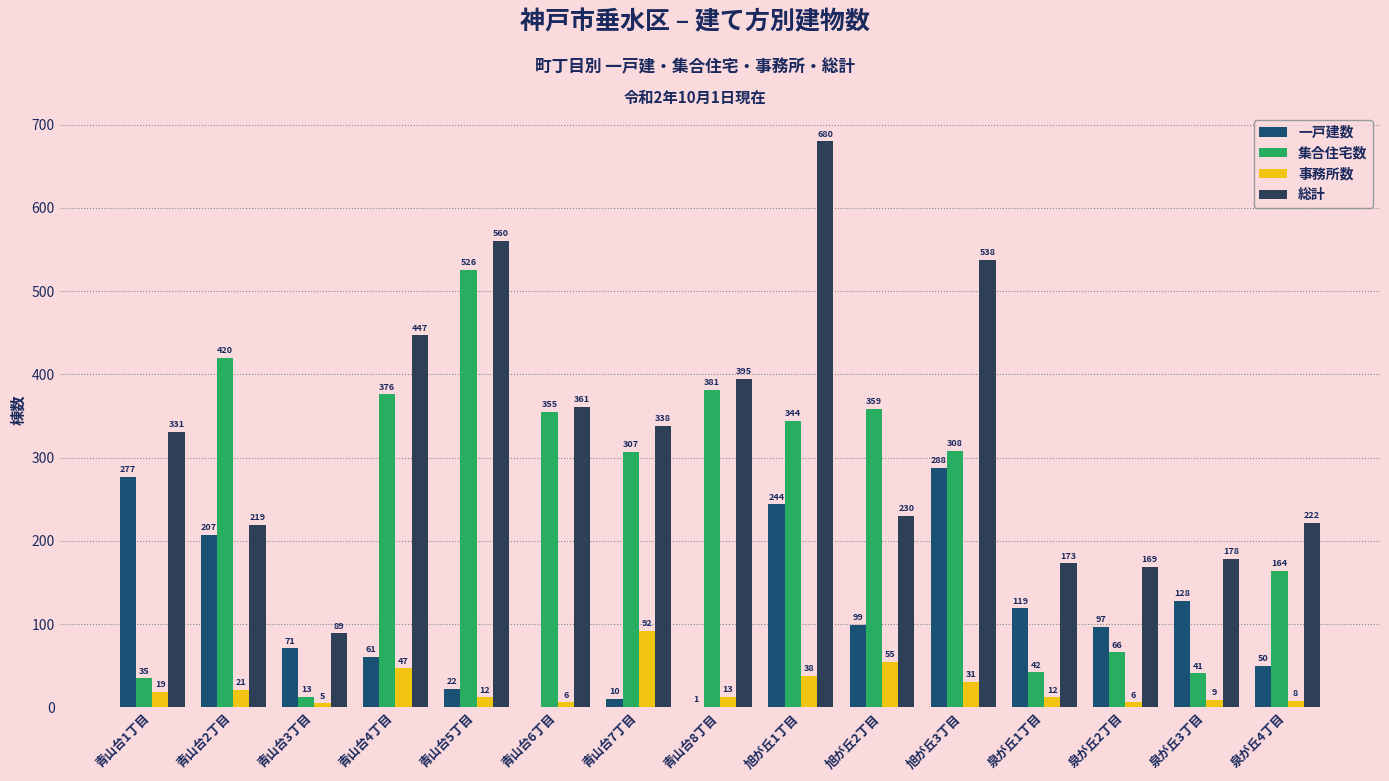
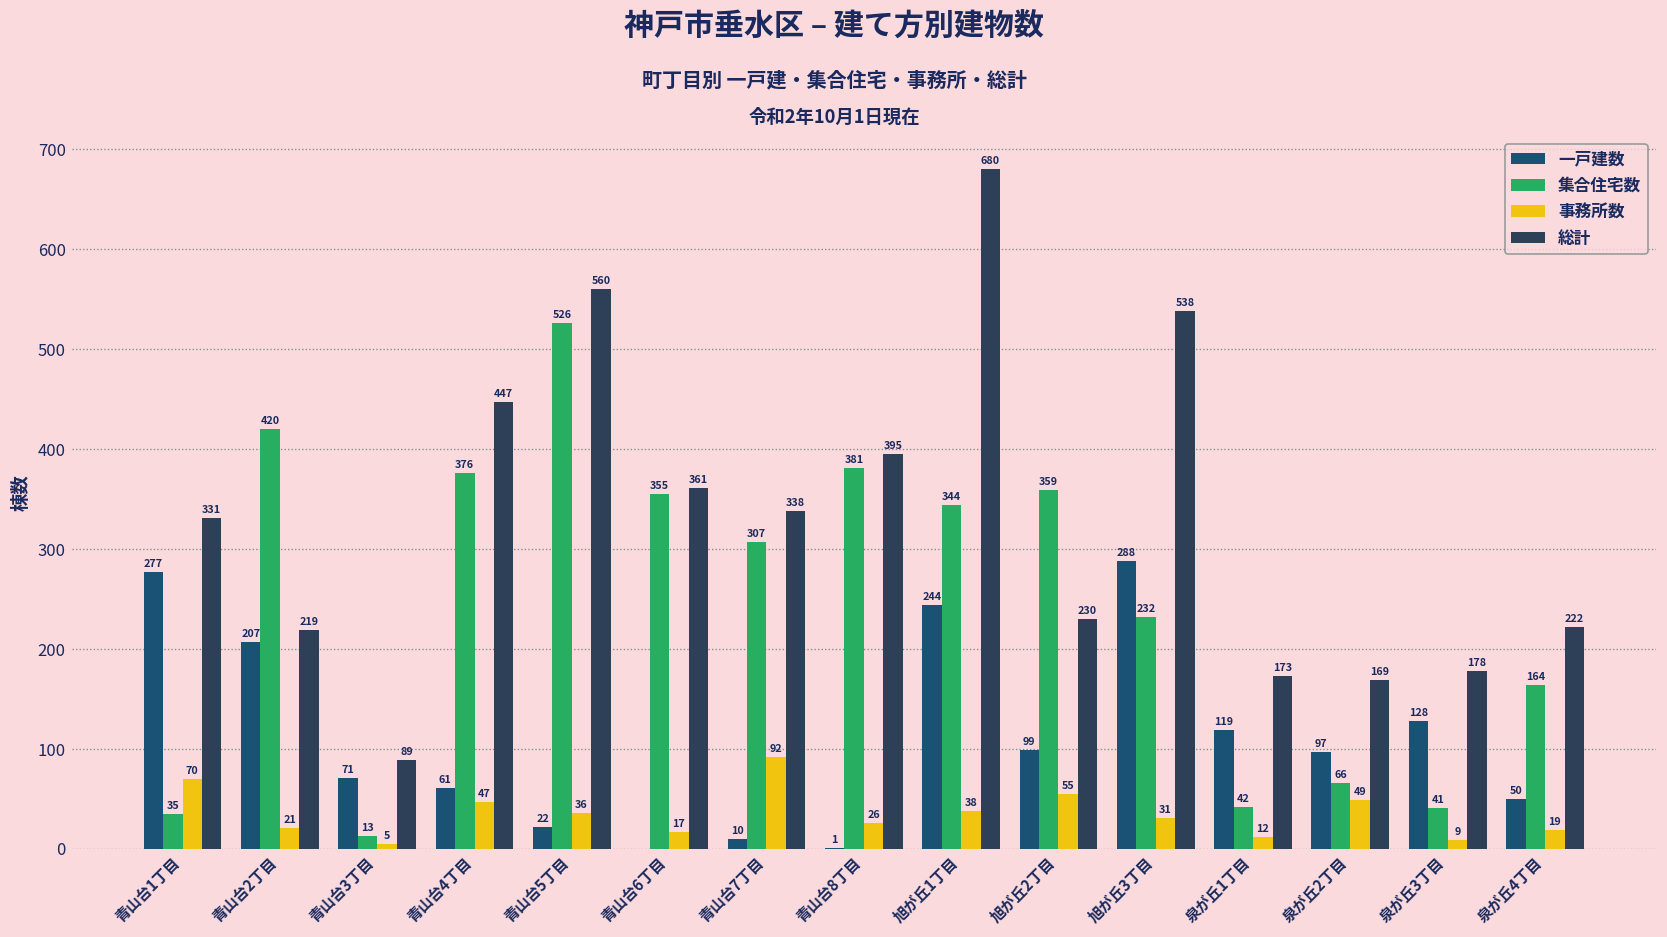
事務所数, 青山台1丁目: 19 -> 70
事務所数, 青山台5丁目: 12 -> 36
事務所数, 青山台6丁目: 6 -> 17
事務所数, 青山台8丁目: 13 -> 26
集合住宅数, 旭が丘3丁目: 308 -> 232
事務所数, 泉が丘2丁目: 6 -> 49
事務所数, 泉が丘4丁目: 8 -> 19
